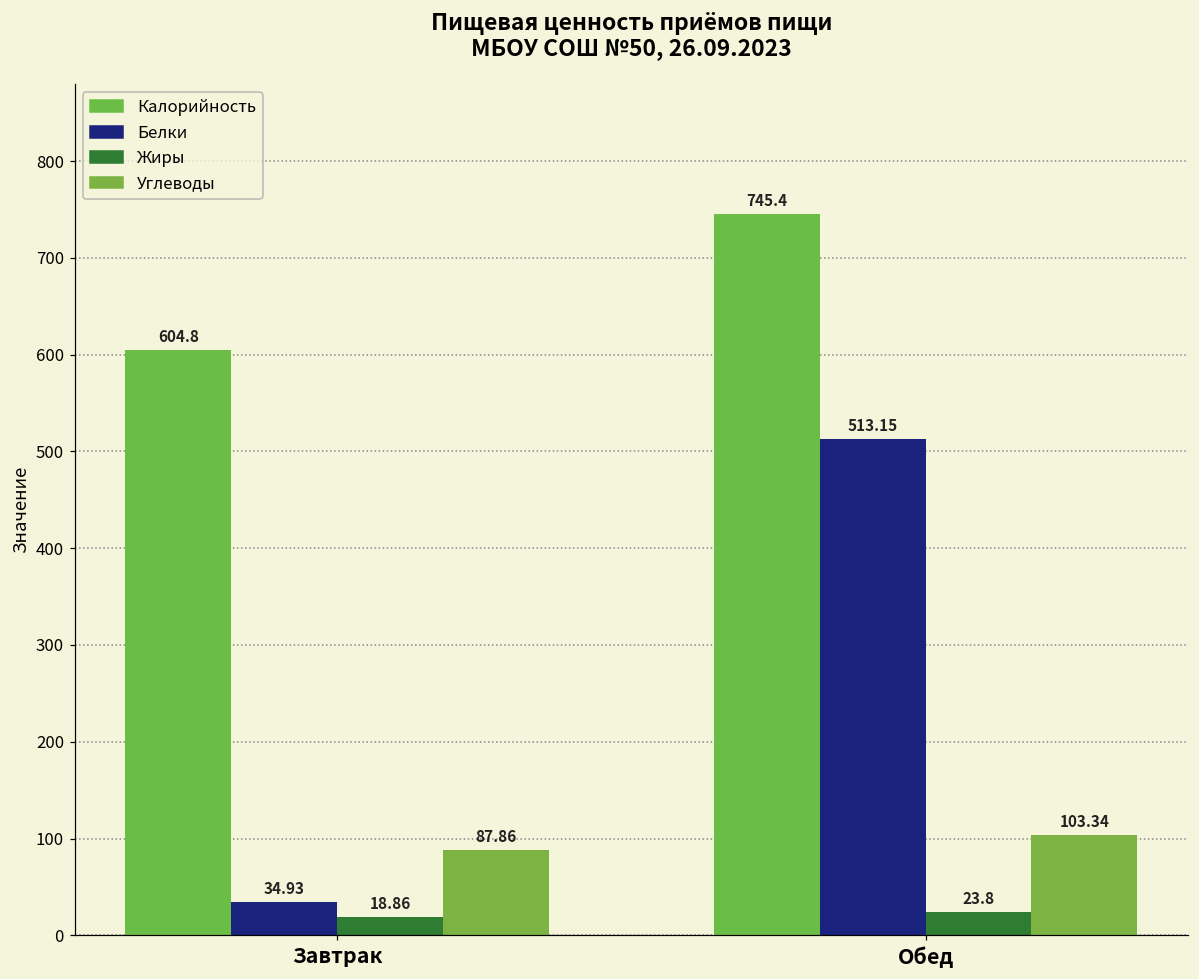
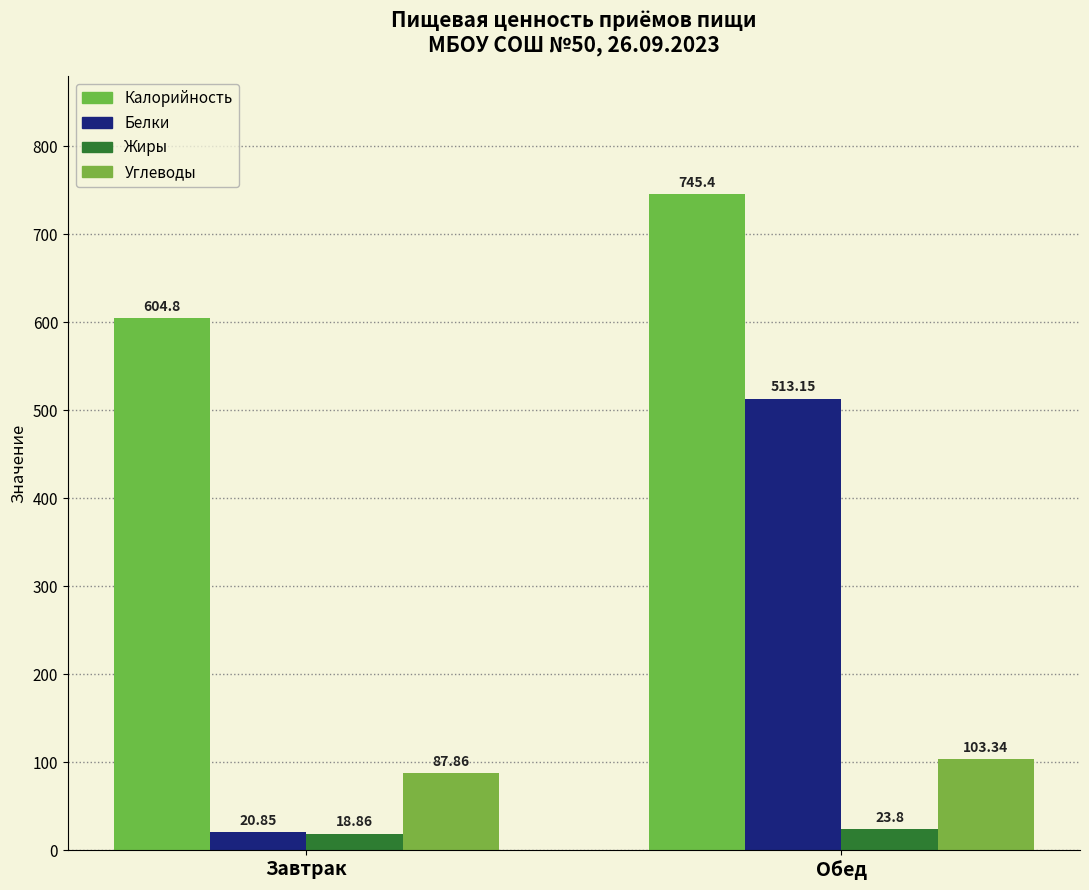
Белки, Завтрак: 34.93 -> 20.85
